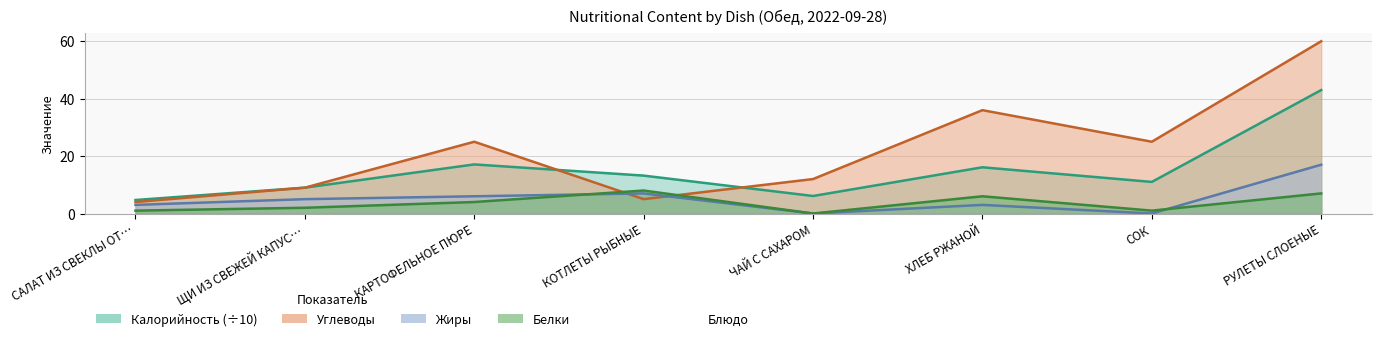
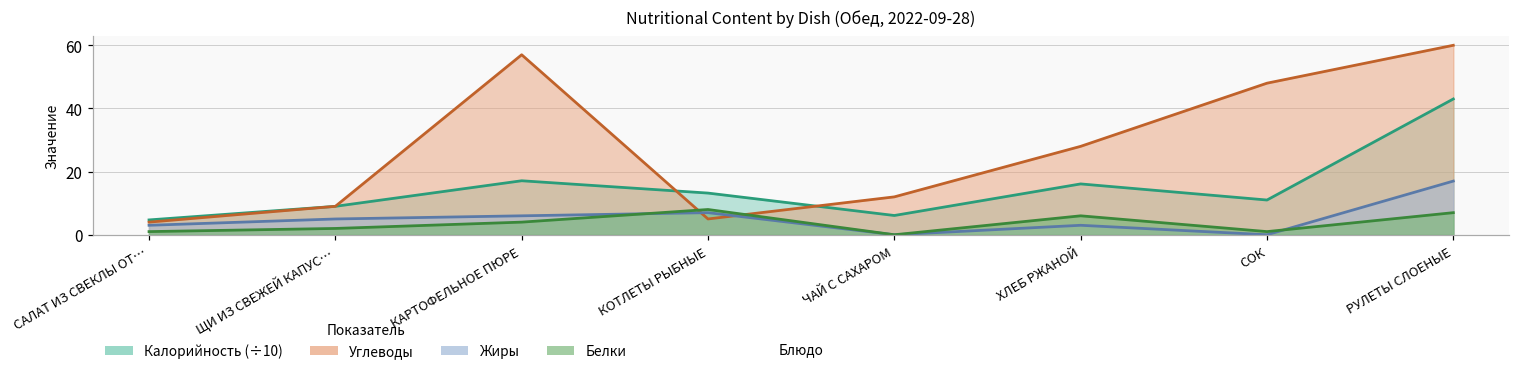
Углеводы, КАРТОФЕЛЬНОЕ ПЮРЕ: 25 -> 57
Углеводы, ХЛЕБ РЖАНОЙ: 36 -> 28
Углеводы, СОК: 25 -> 48
